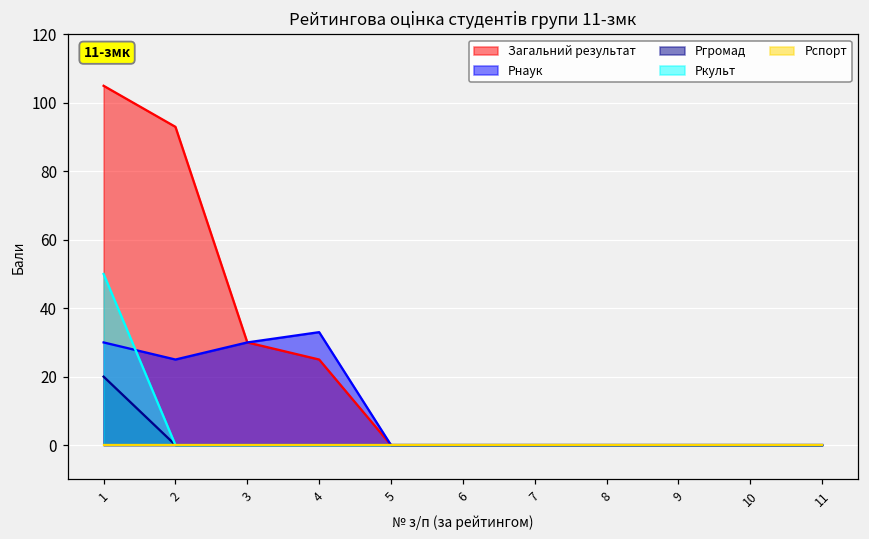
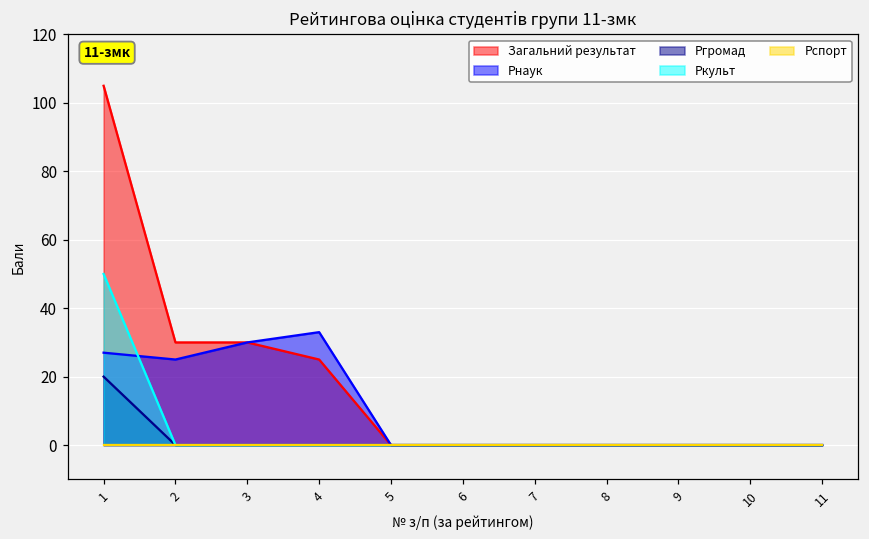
Рнаук, 1: 30 -> 27
Загальний результат, 2: 93 -> 30
